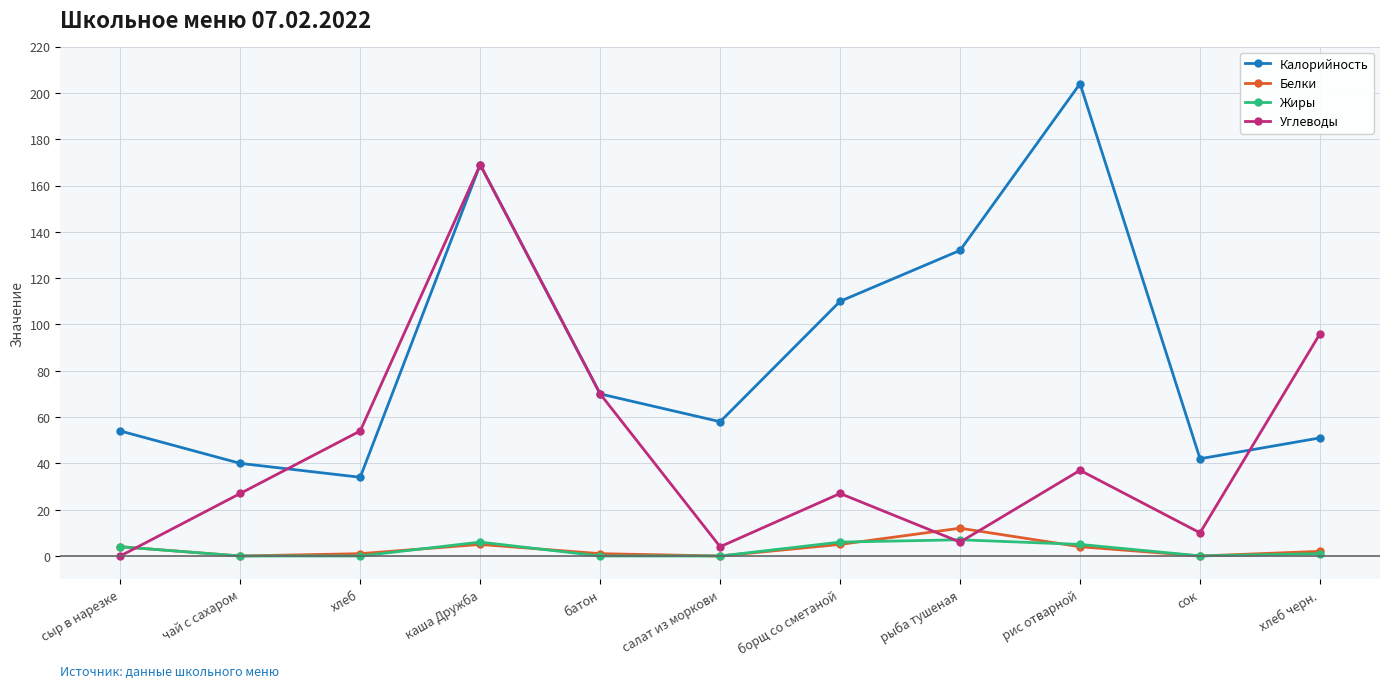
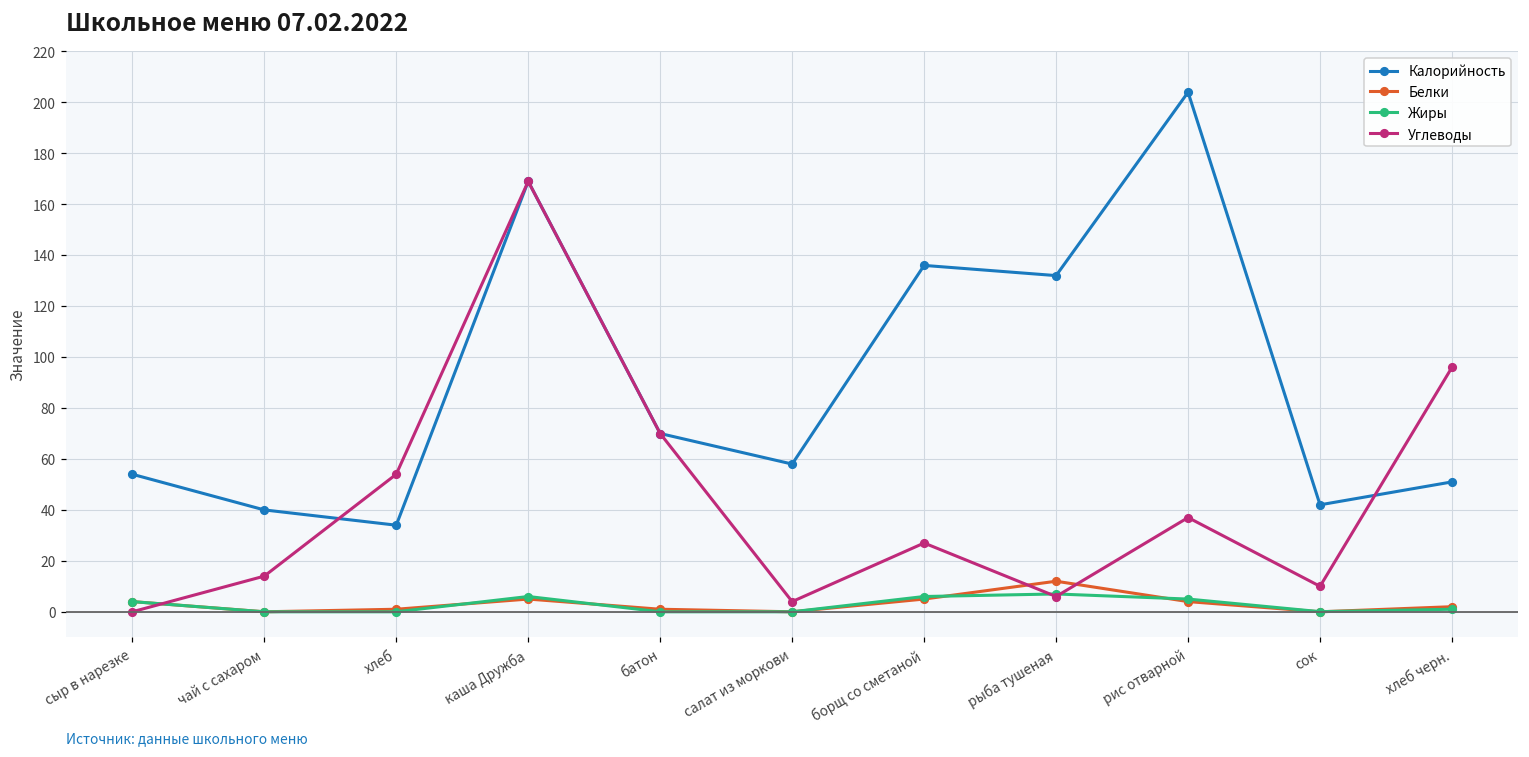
Углеводы, чай с сахаром: 27 -> 14
Калорийность, борщ со сметаной: 110 -> 136
